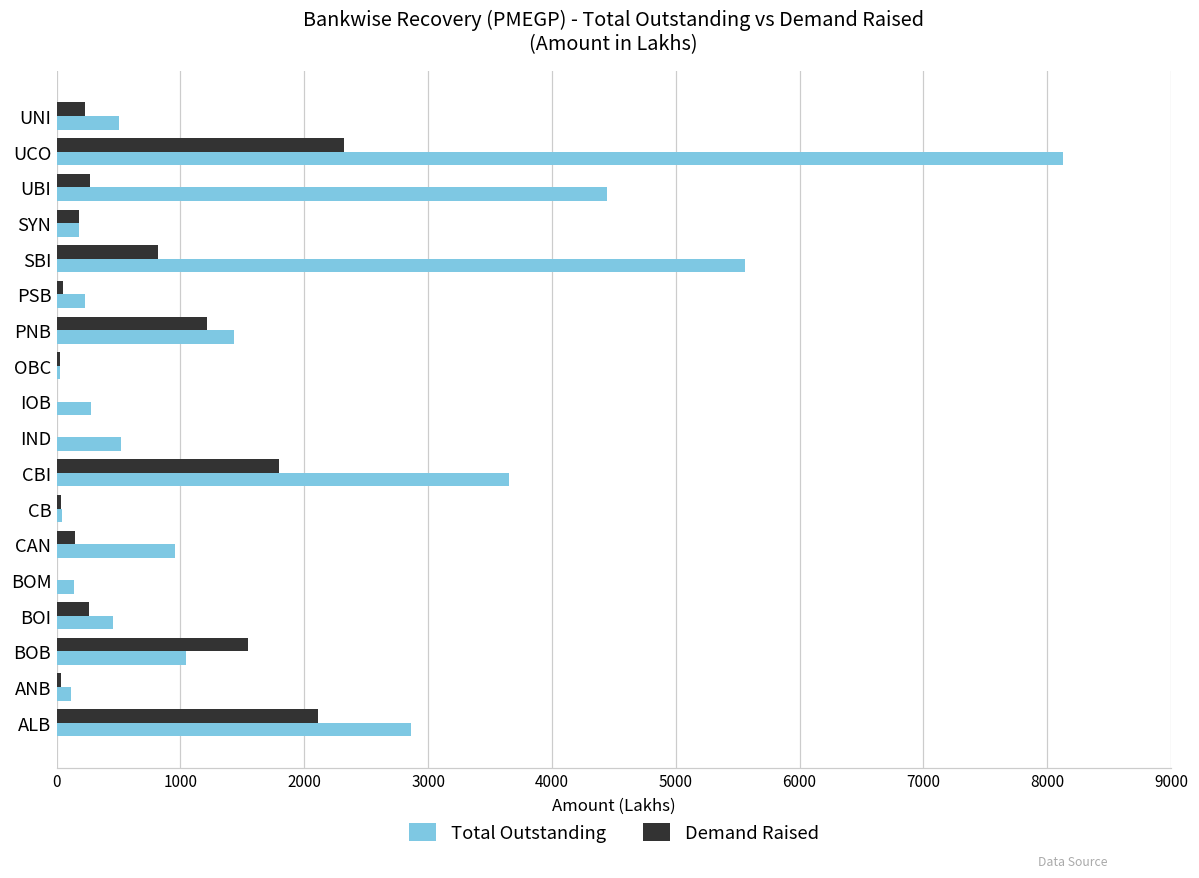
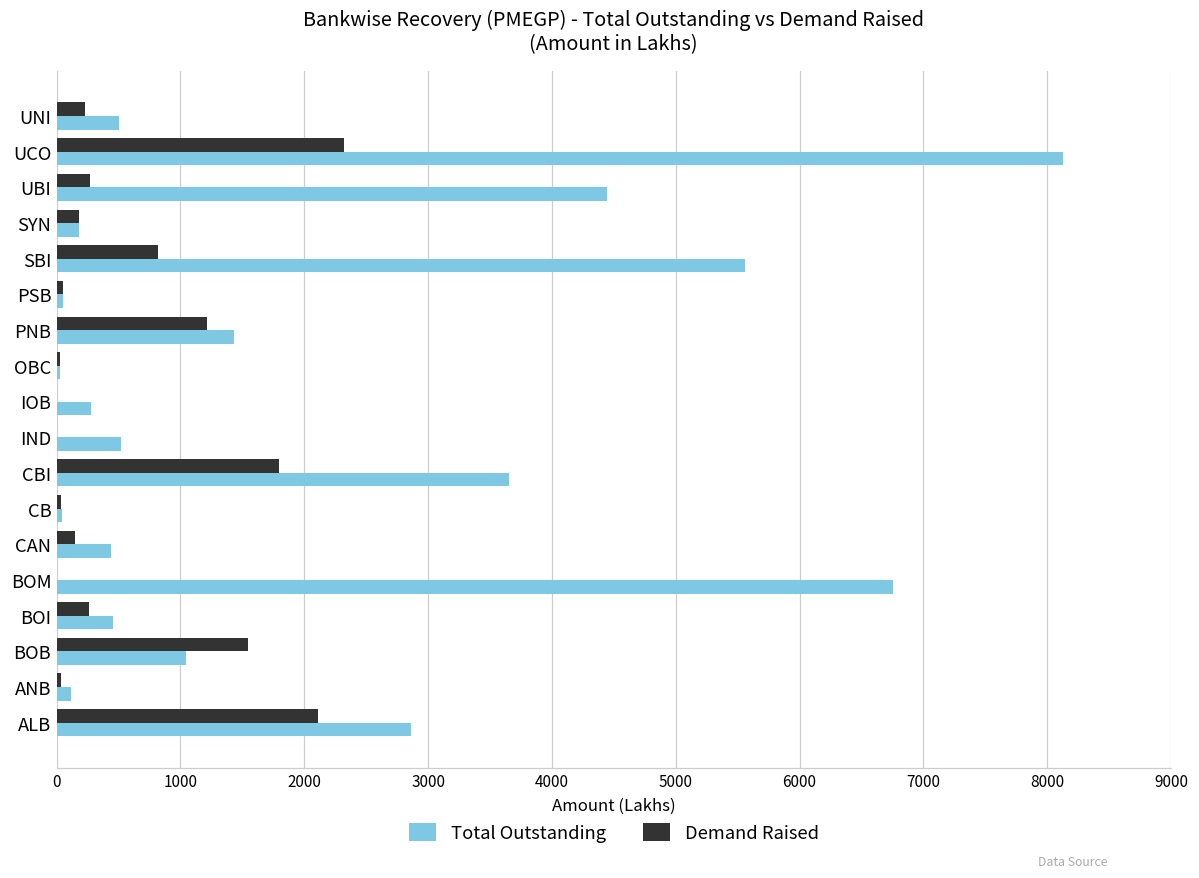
Total Outstanding, PSB: 230 -> 50
Total Outstanding, CAN: 960 -> 440
Total Outstanding, BOM: 140 -> 6750
